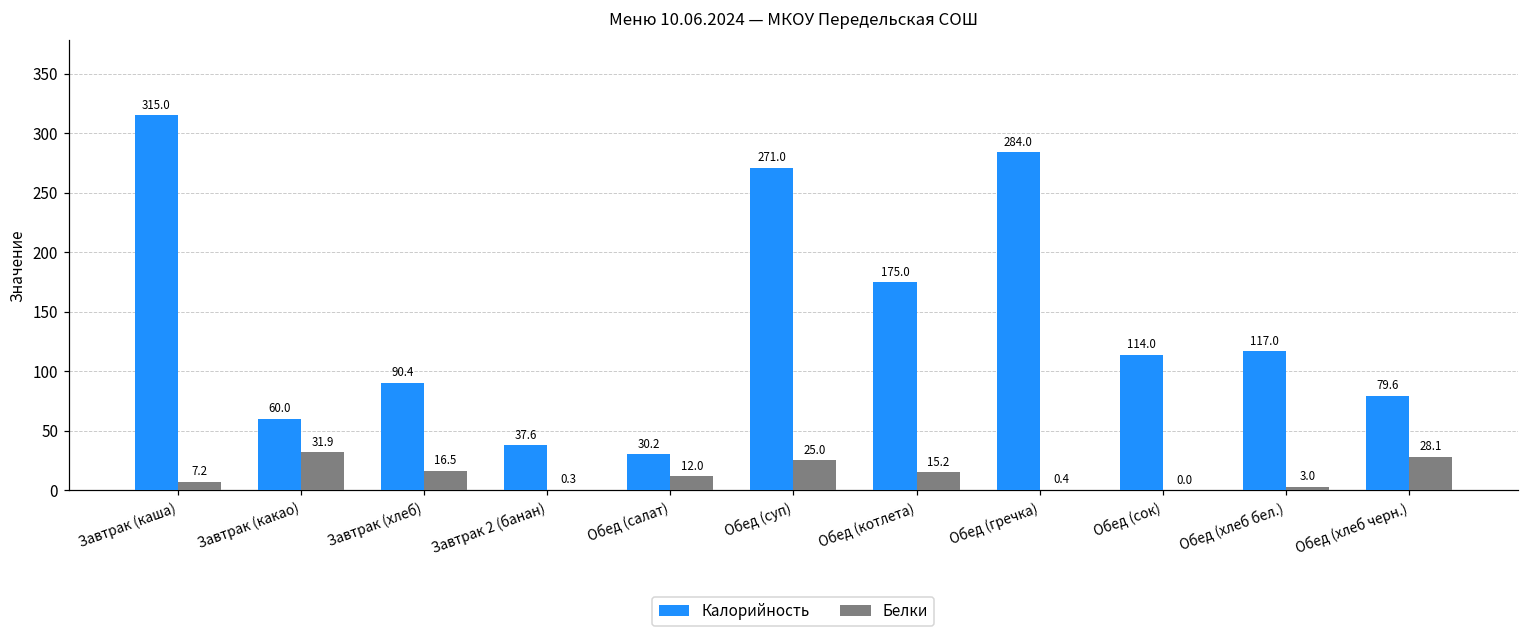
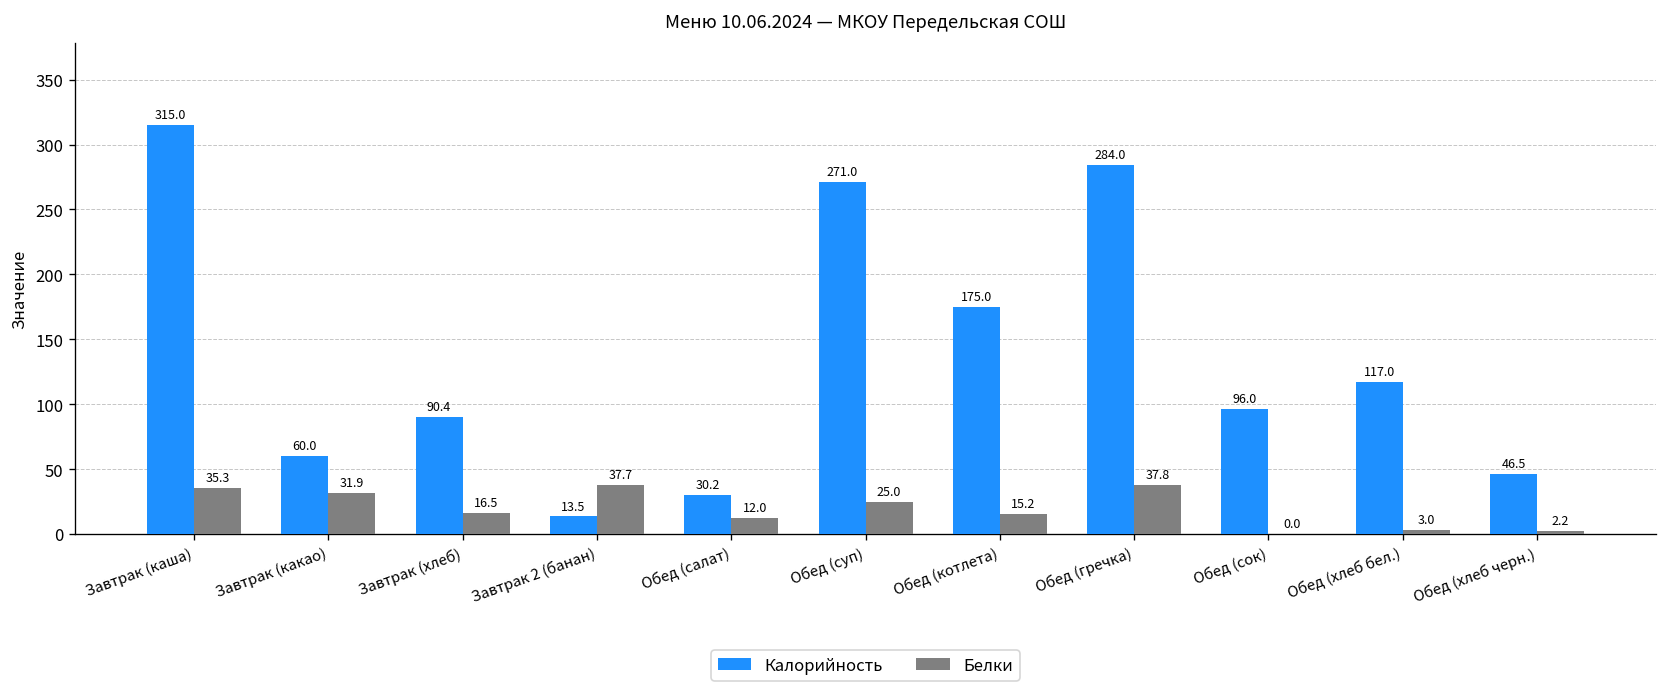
Белки, Завтрак (каша): 7.2 -> 35.3
Калорийность, Завтрак 2 (банан): 37.6 -> 13.5
Белки, Завтрак 2 (банан): 0.3 -> 37.7
Белки, Обед (гречка): 0.4 -> 37.8
Калорийность, Обед (сок): 114.0 -> 96.0
Калорийность, Обед (хлеб черн.): 79.6 -> 46.5
Белки, Обед (хлеб черн.): 28.1 -> 2.2
